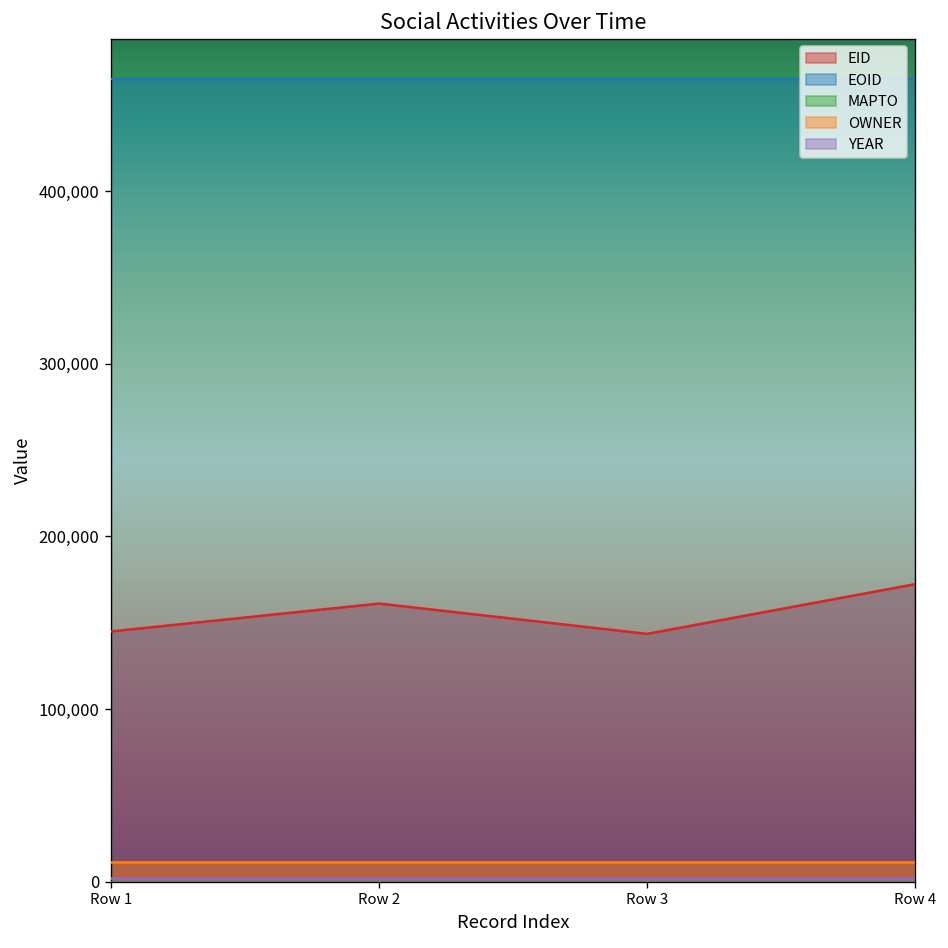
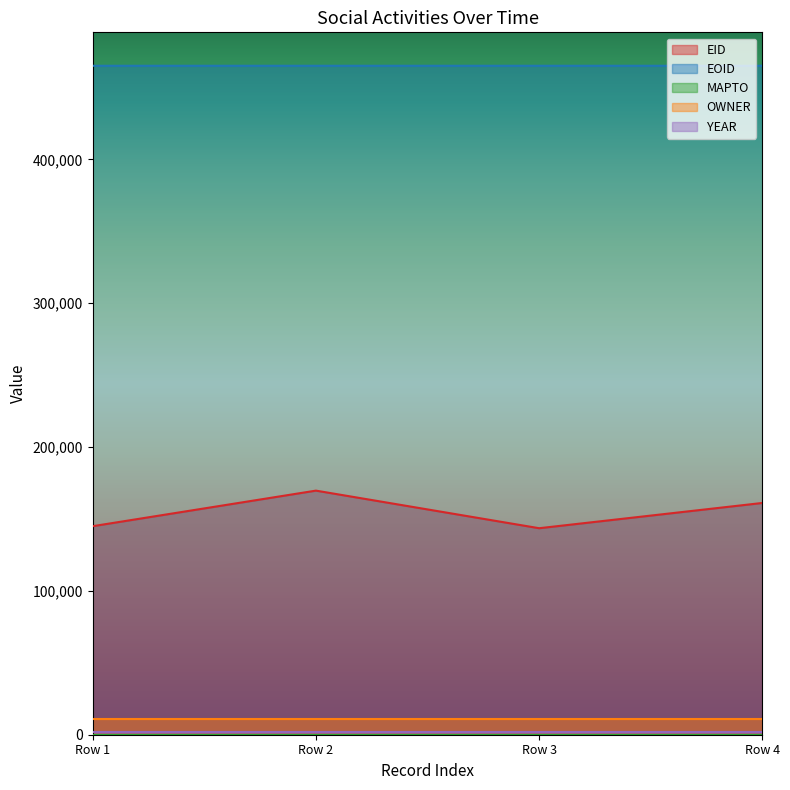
EID, Row 2: 161,000 -> 170,000
EID, Row 4: 172,000 -> 161,000
